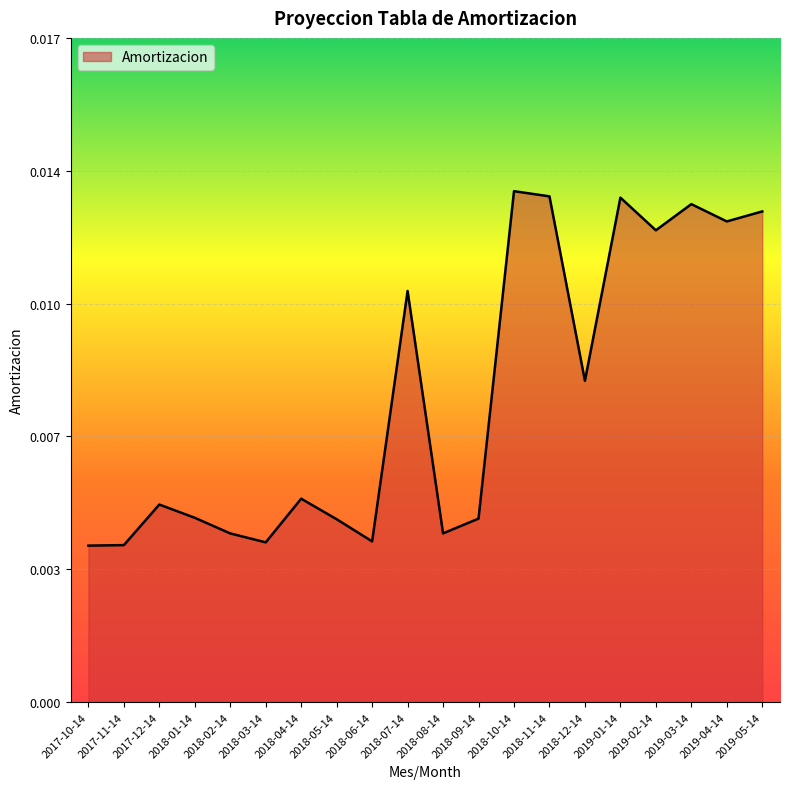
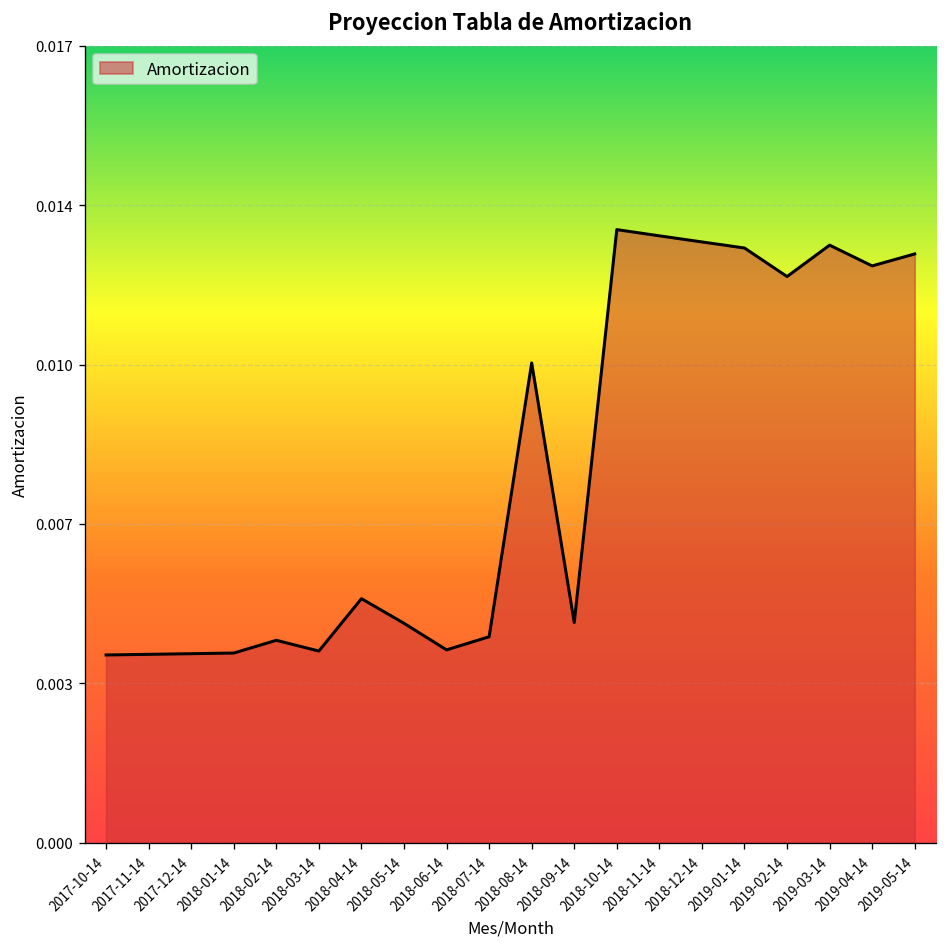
2017-12-14: 0.0051 -> 0.0041
2018-01-14: 0.0047 -> 0.0041
2018-07-14: 0.0106 -> 0.0044
2018-08-14: 0.0043 -> 0.0103
2018-12-14: 0.0083 -> 0.0129
2019-01-14: 0.0130 -> 0.0128
